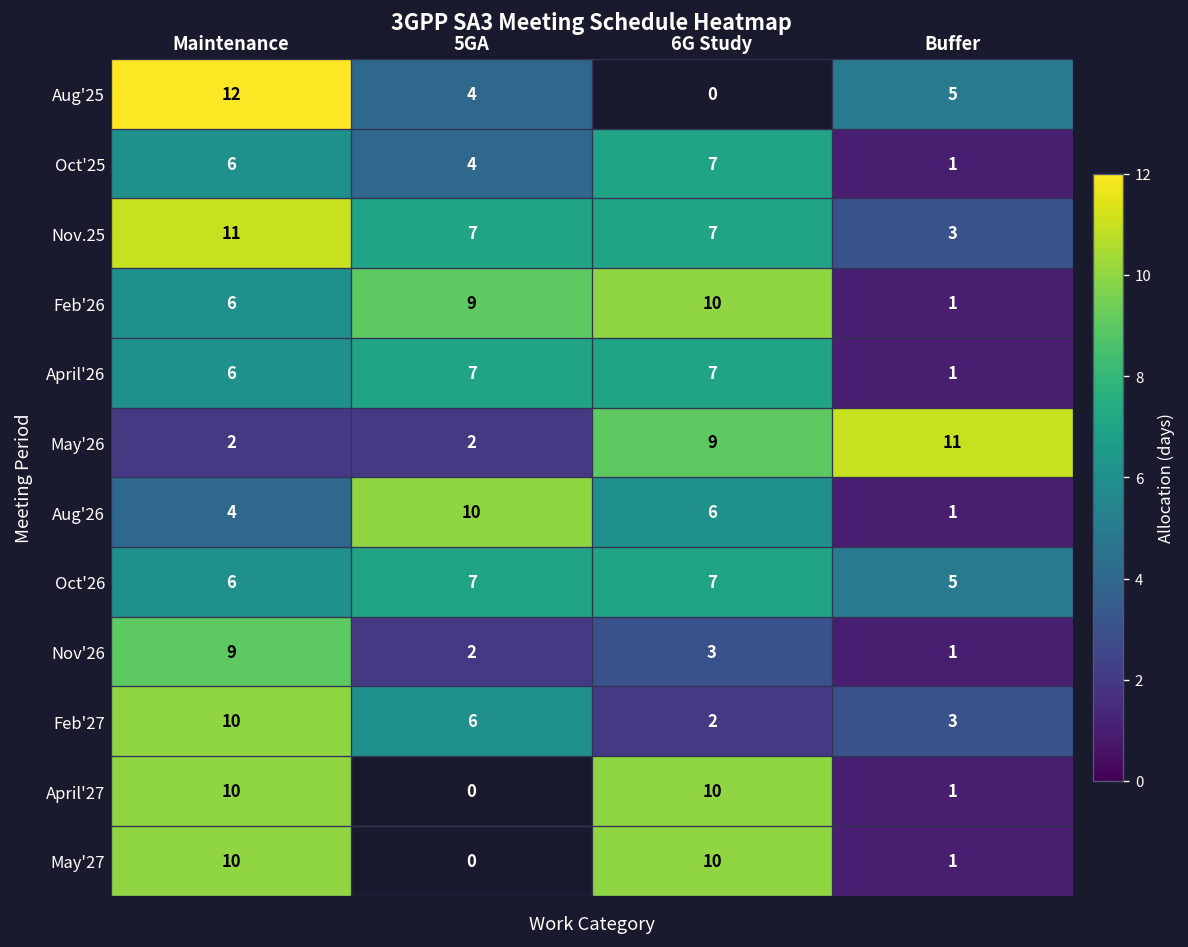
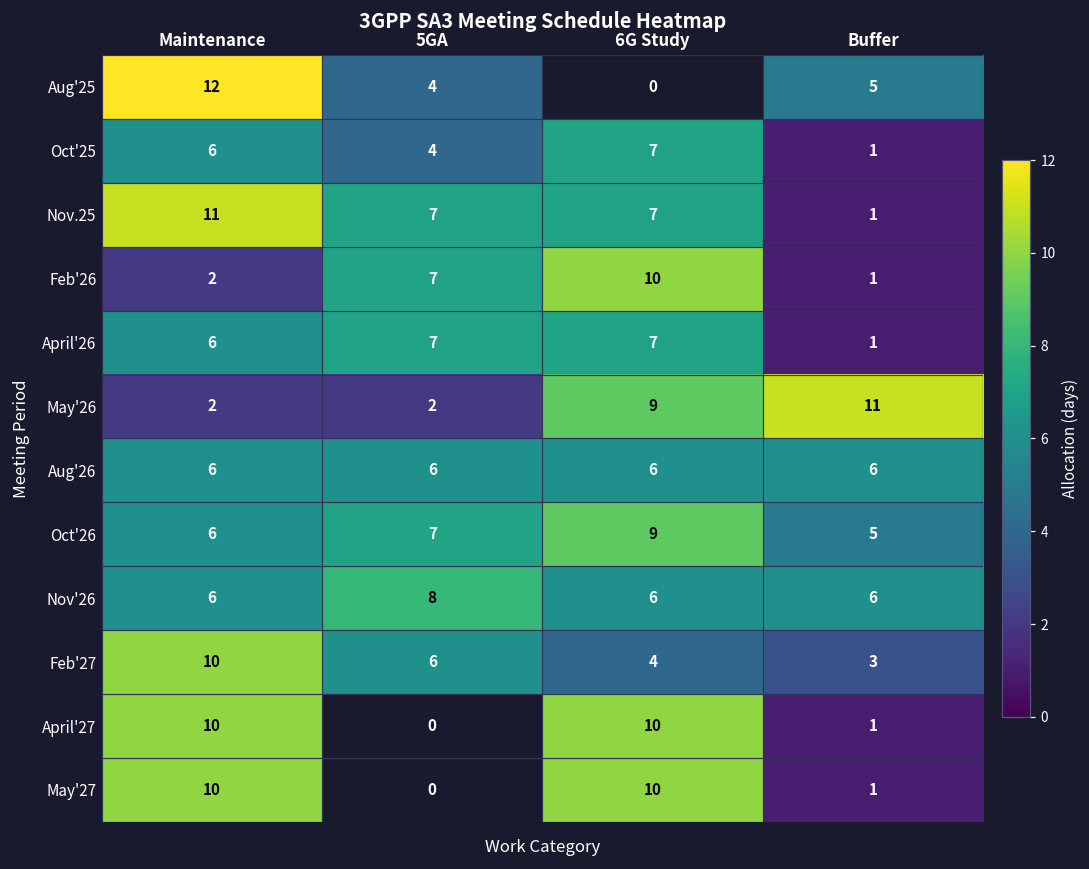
Nov.25, Buffer: 3 -> 1
Feb'26, Maintenance: 6 -> 2
Feb'26, 5GA: 9 -> 7
Aug'26, Maintenance: 4 -> 6
Aug'26, 5GA: 10 -> 6
Aug'26, Buffer: 1 -> 6
Oct'26, 6G Study: 7 -> 9
Nov'26, Maintenance: 9 -> 6
Nov'26, 5GA: 2 -> 8
Nov'26, 6G Study: 3 -> 6
Nov'26, Buffer: 1 -> 6
Feb'27, 6G Study: 2 -> 4
